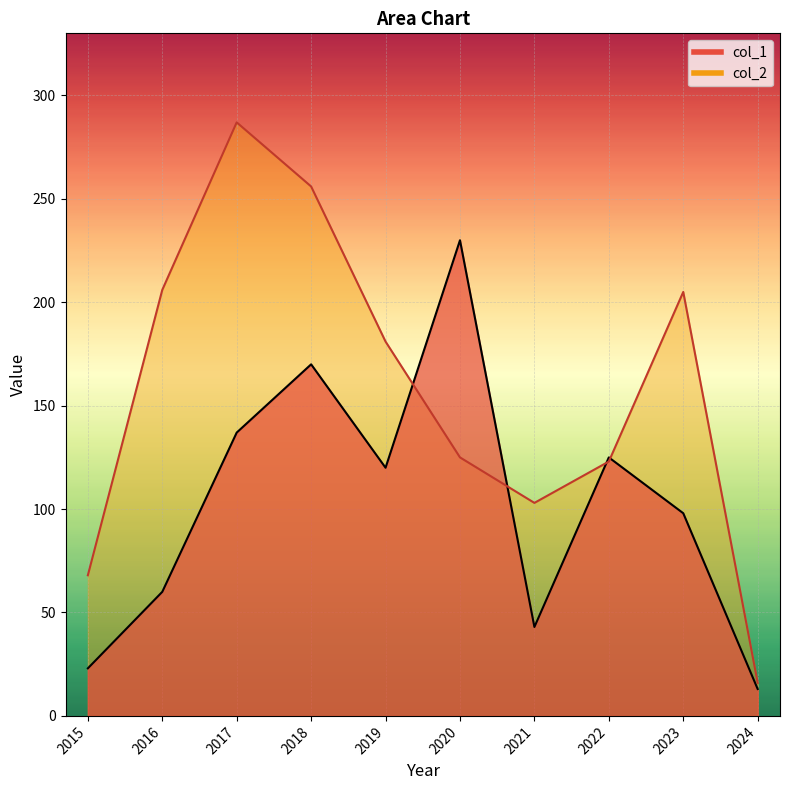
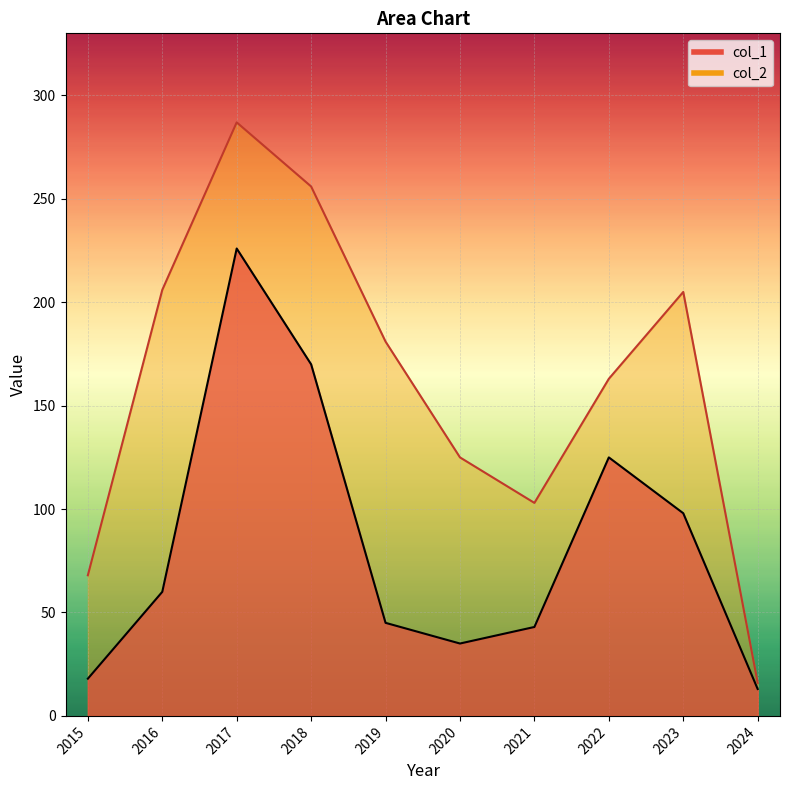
col_1, 2015: 23 -> 18
col_1, 2017: 137 -> 226
col_1, 2019: 120 -> 45
col_1, 2020: 230 -> 35
col_2, 2022: 123 -> 163
